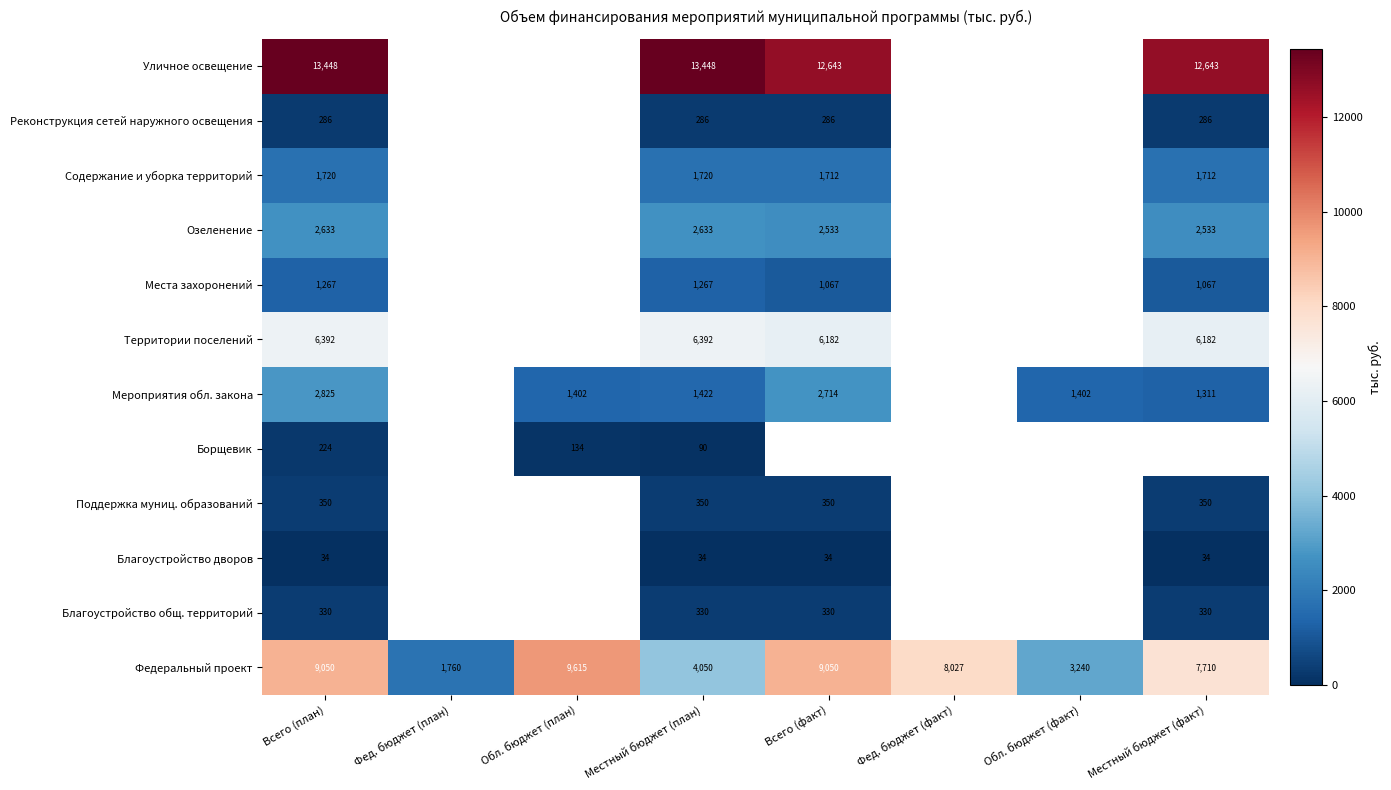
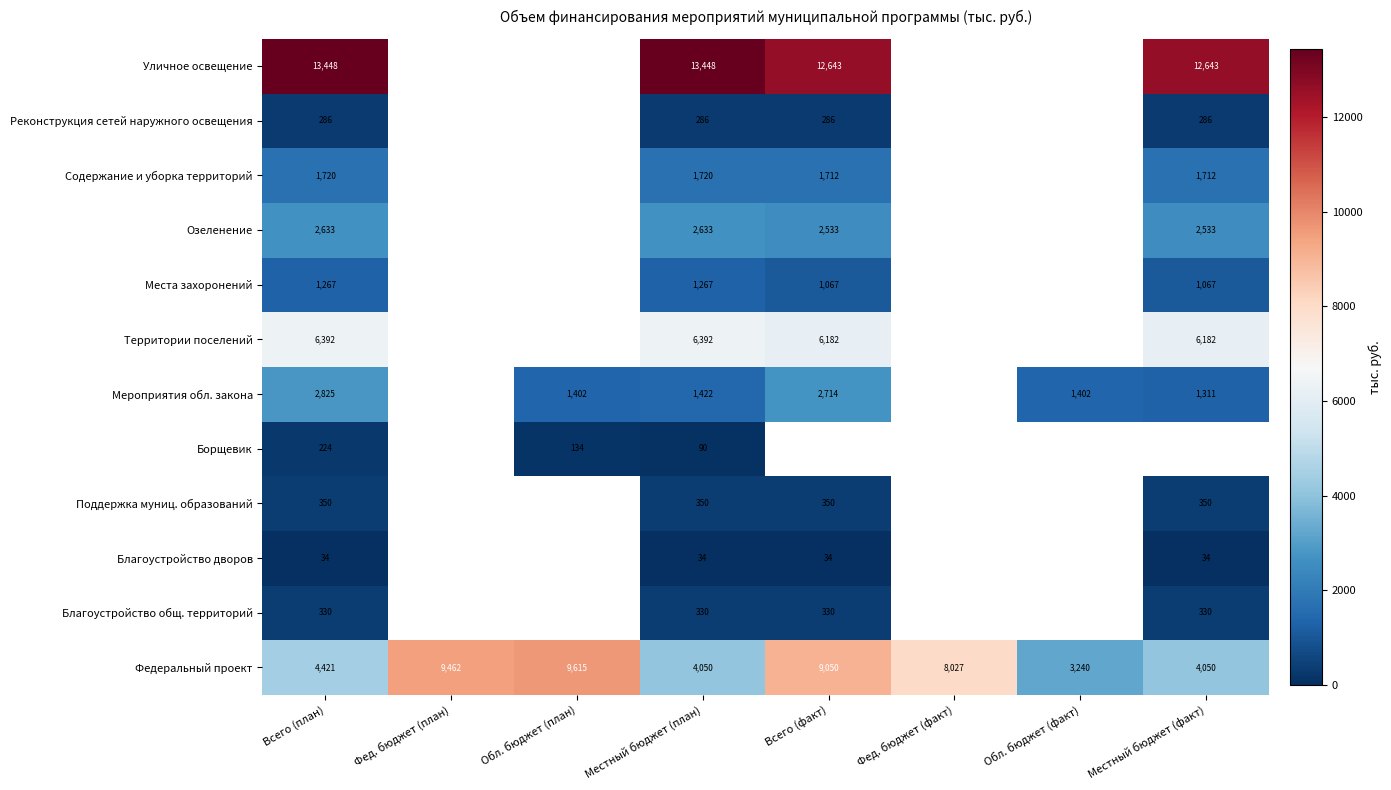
Федеральный проект, Всего (план): 9,050 -> 4,421
Федеральный проект, Фед. бюджет (план): 1,760 -> 9,462
Федеральный проект, Местный бюджет (факт): 7,710 -> 4,050
